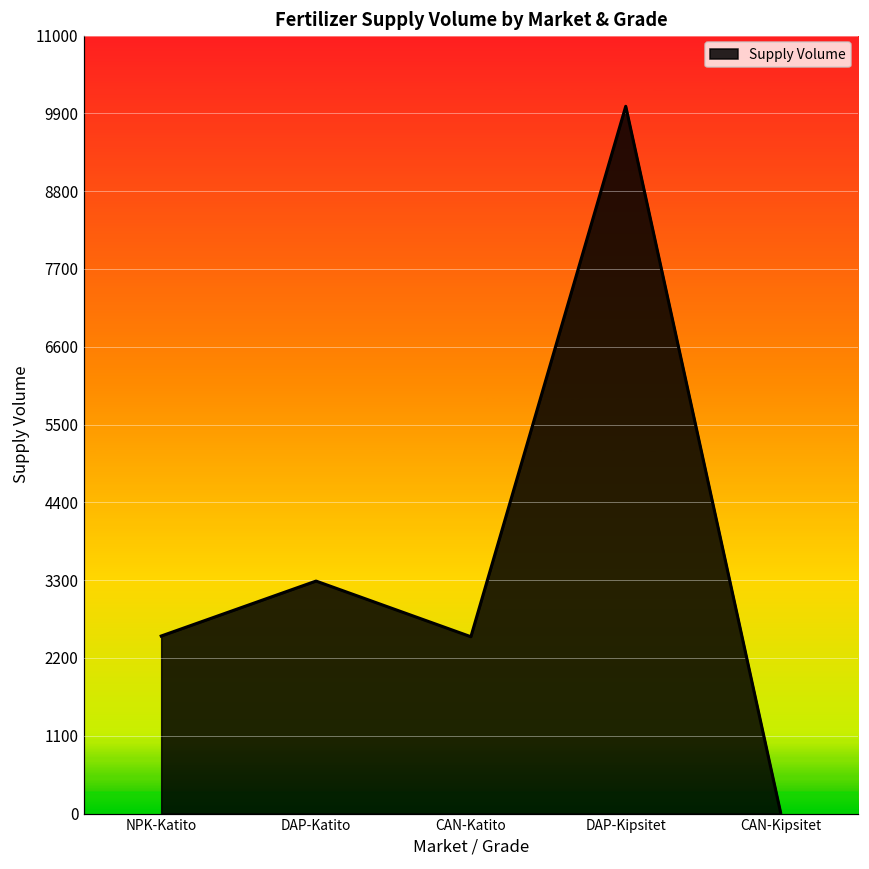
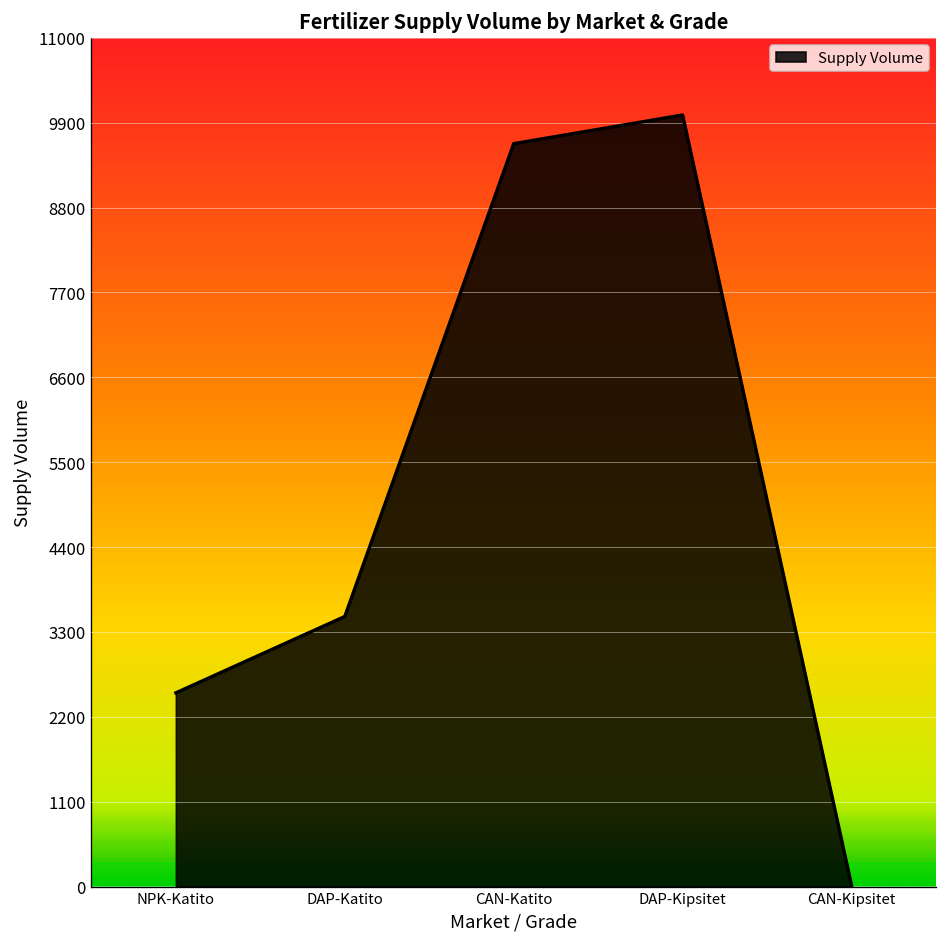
DAP-Katito: 3300 -> 3500
CAN-Katito: 2500 -> 9600
